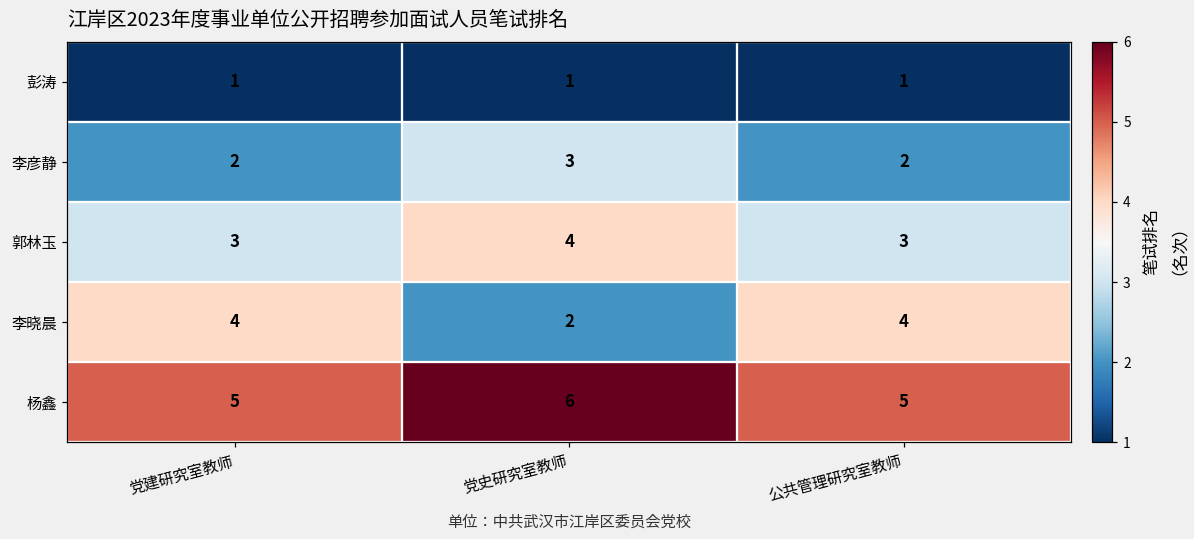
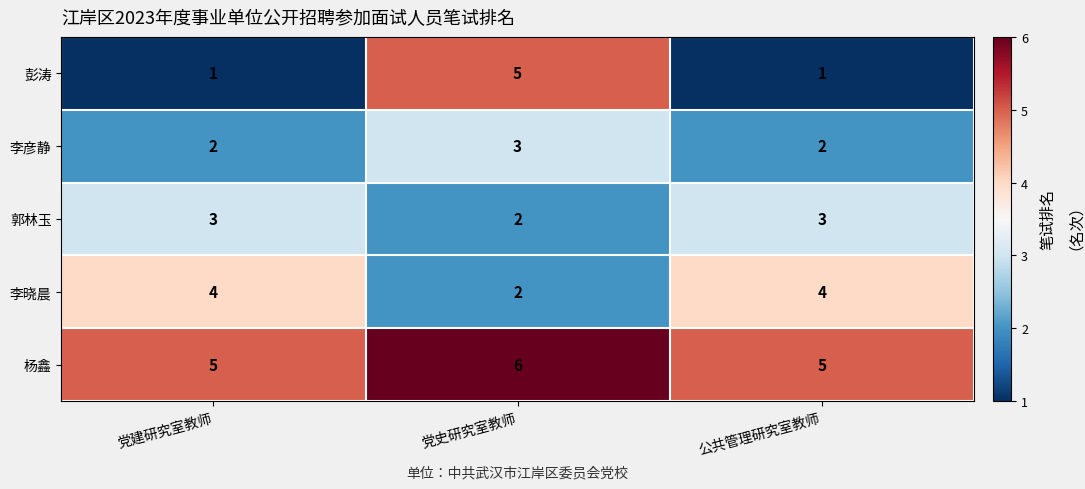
彭涛, 党史研究室教师: 1 -> 5
郭林玉, 党史研究室教师: 4 -> 2
